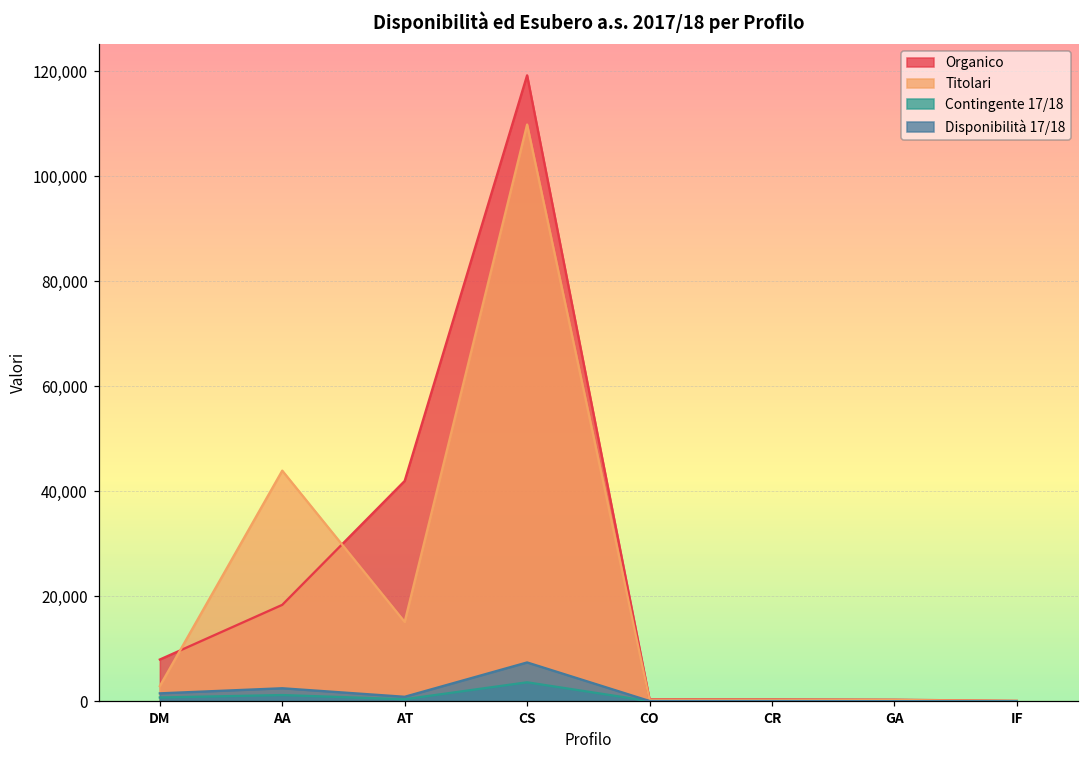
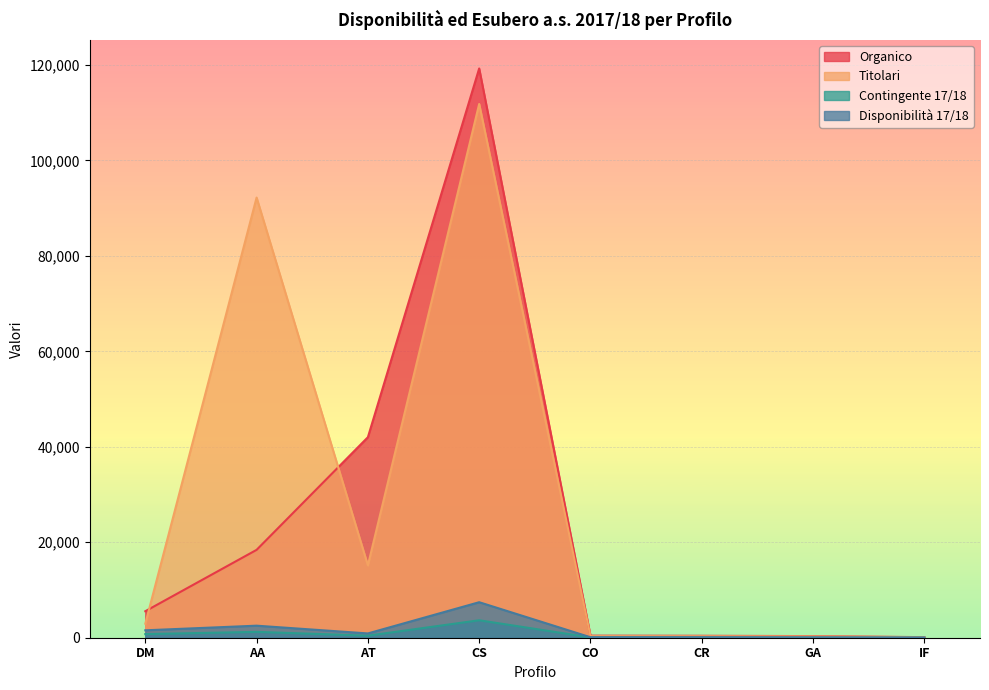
Organico, DM: 8,000 -> 6,000
Titolari, AA: 44,000 -> 92,000
Titolari, CS: 110,000 -> 112,000
